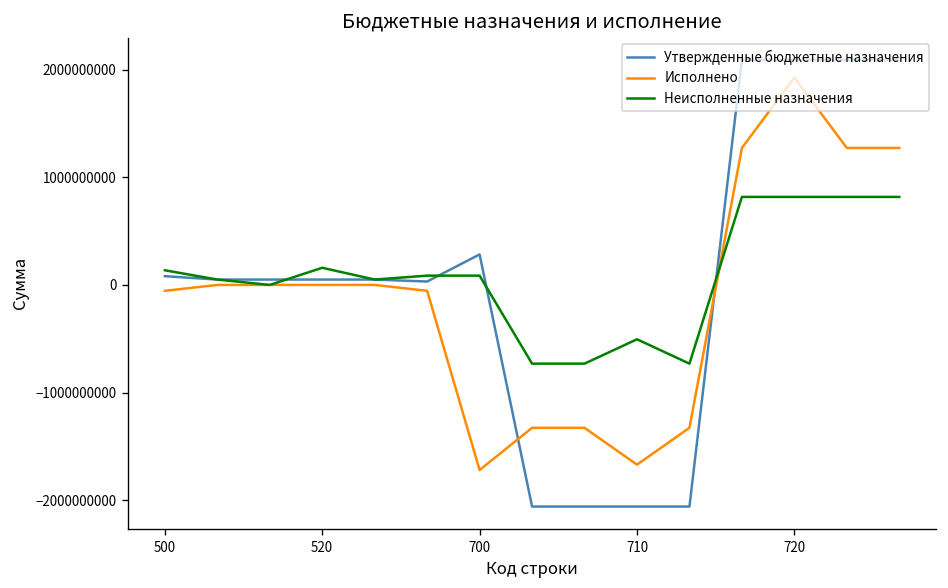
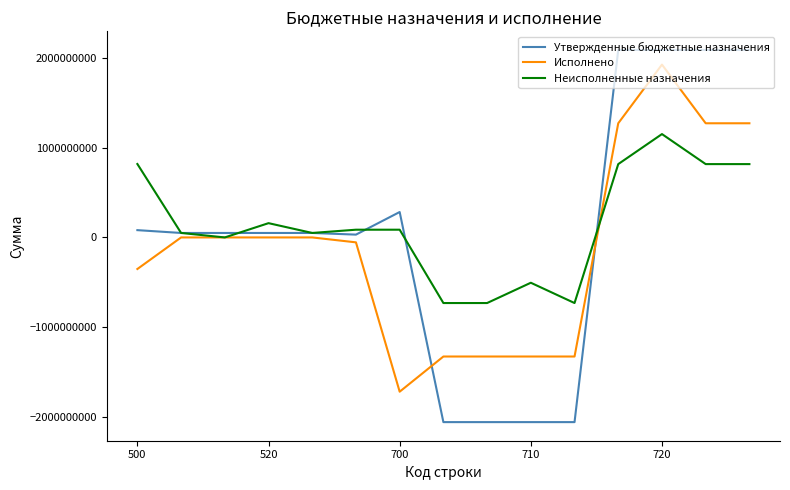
Исполнено, 500: -100000000 -> -400000000
Неисполненные назначения, 500: 100000000 -> 800000000
Исполнено, 710: -1700000000 -> -1300000000
Неисполненные назначения, 720: 800000000 -> 1200000000
